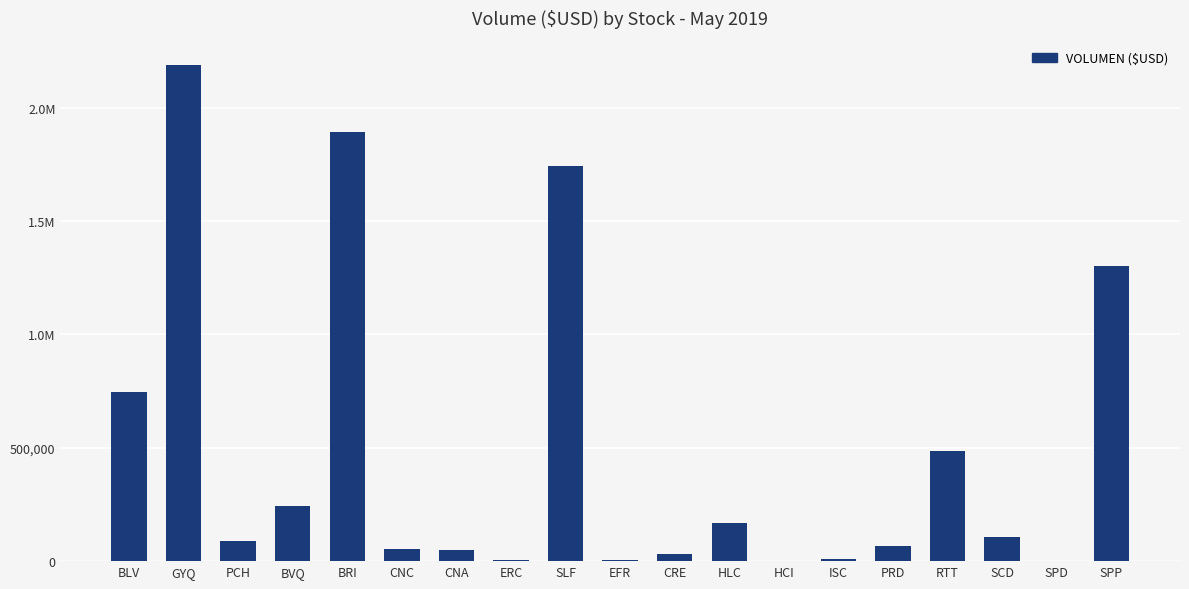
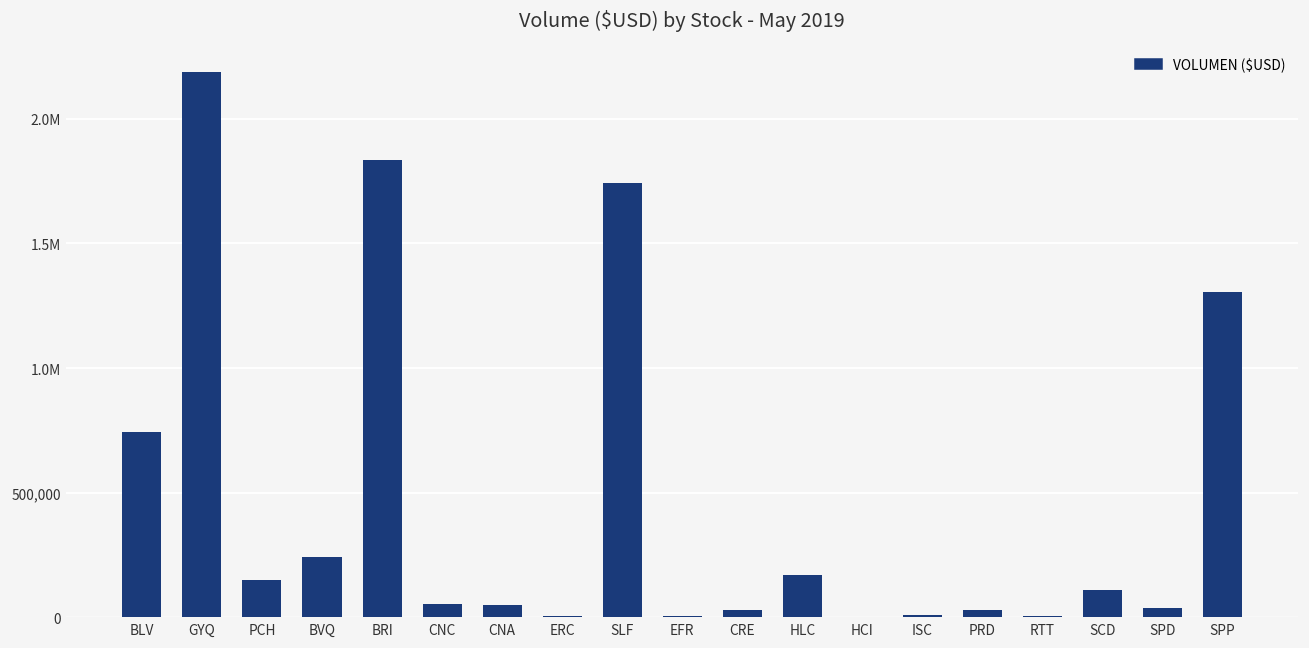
PCH: 90,000 -> 150,000
BRI: 1,900,000 -> 1,840,000
PRD: 70,000 -> 30,000
RTT: 480,000 -> 10,000
SPD: 0 -> 40,000
